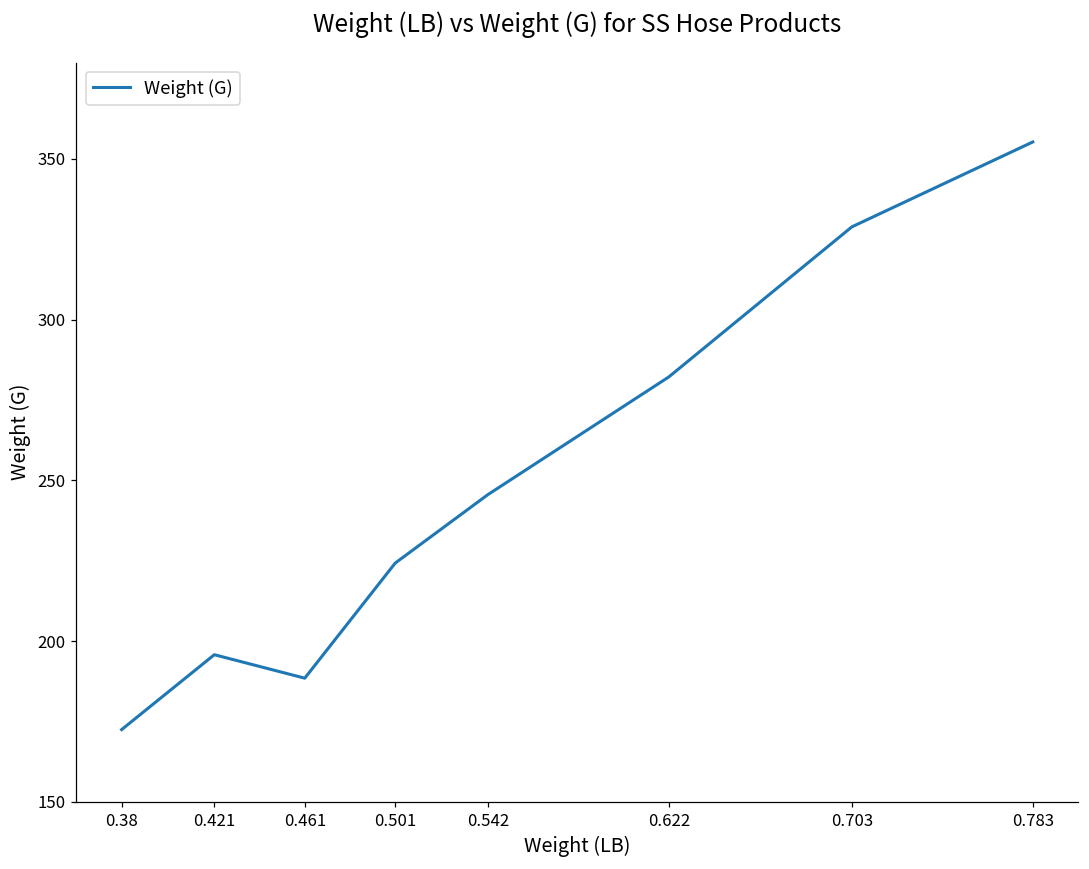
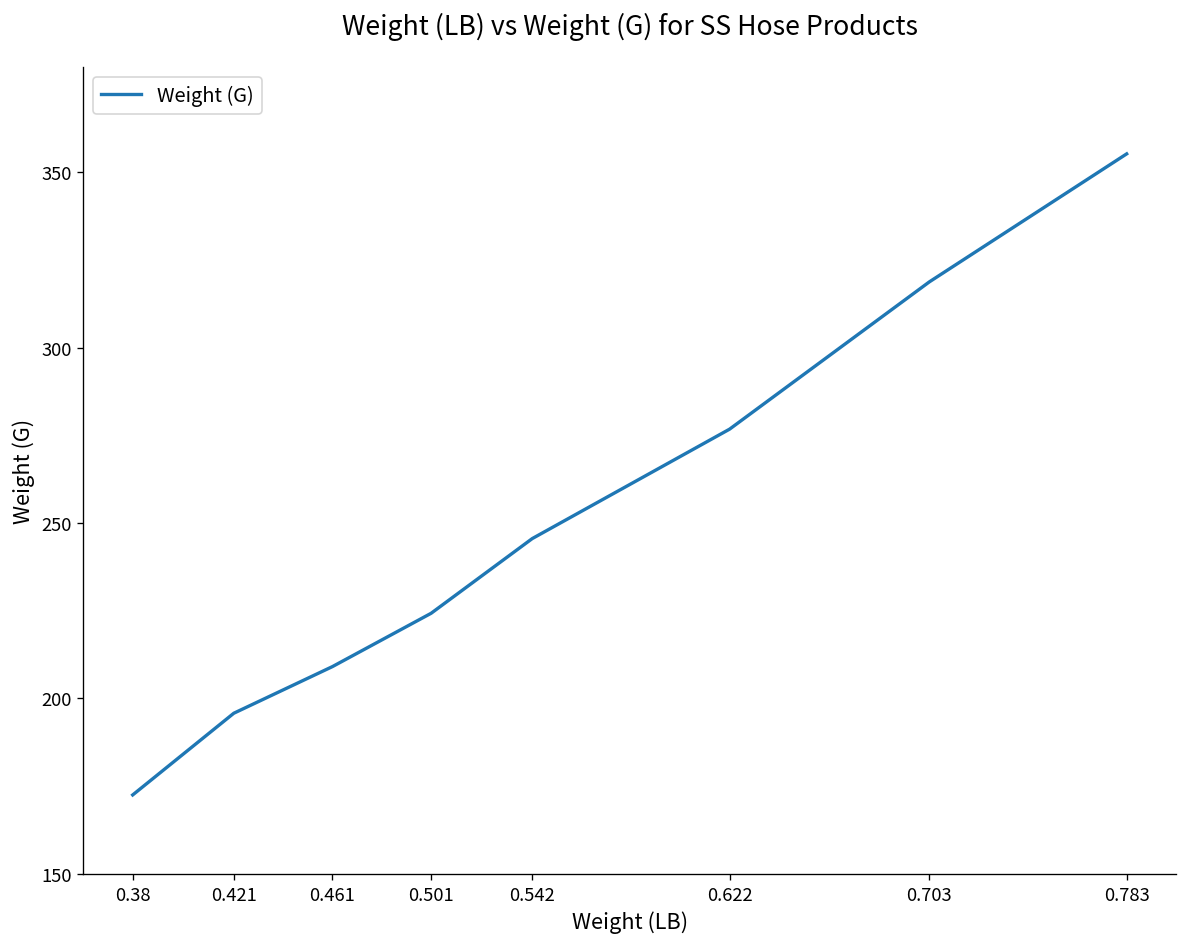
0.461: 189 -> 209
0.622: 282 -> 277
0.703: 329 -> 319
